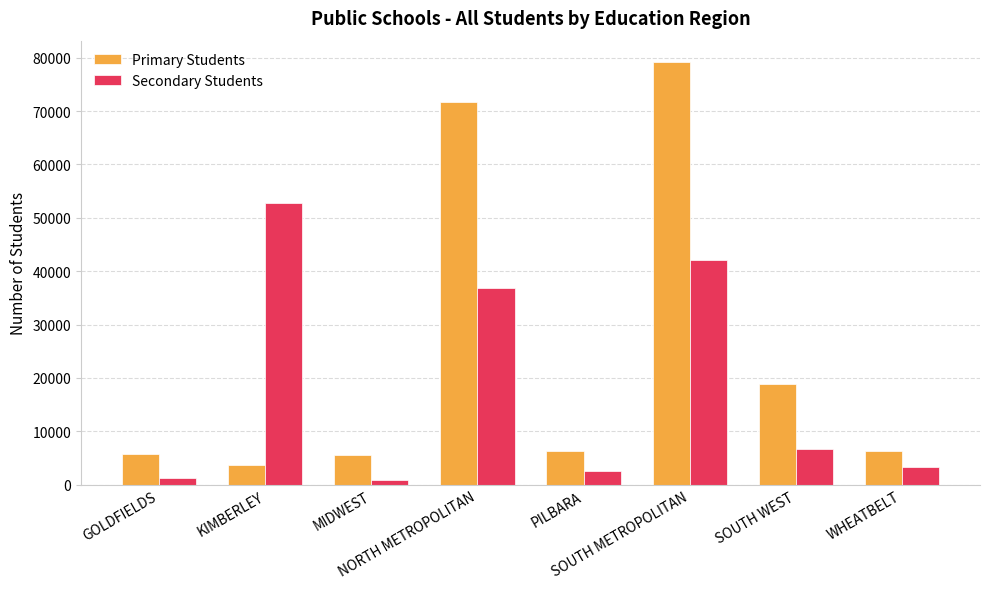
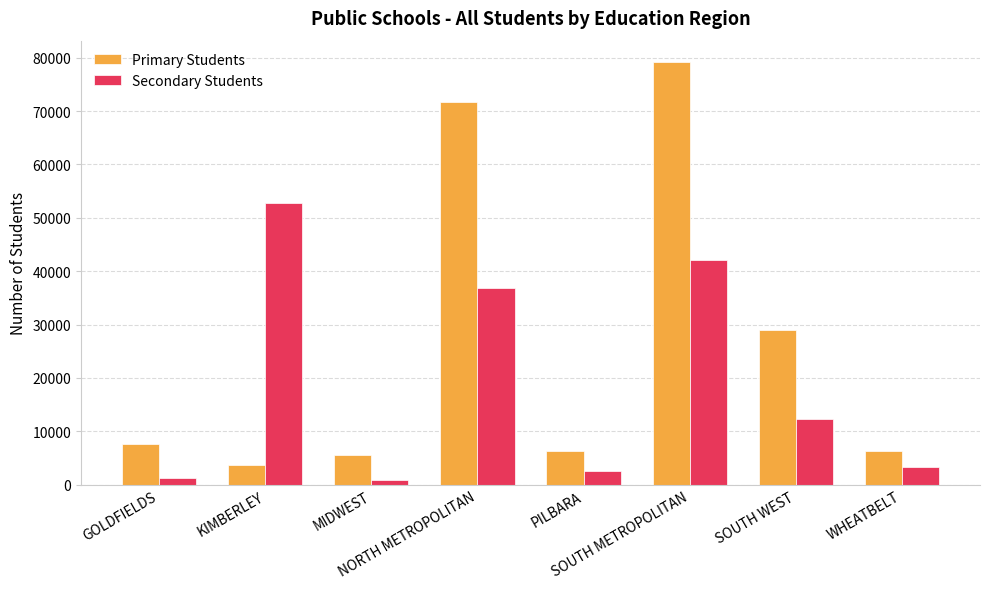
Primary Students, GOLDFIELDS: 6000 -> 8000
Primary Students, SOUTH WEST: 19000 -> 29000
Secondary Students, SOUTH WEST: 7000 -> 12000
